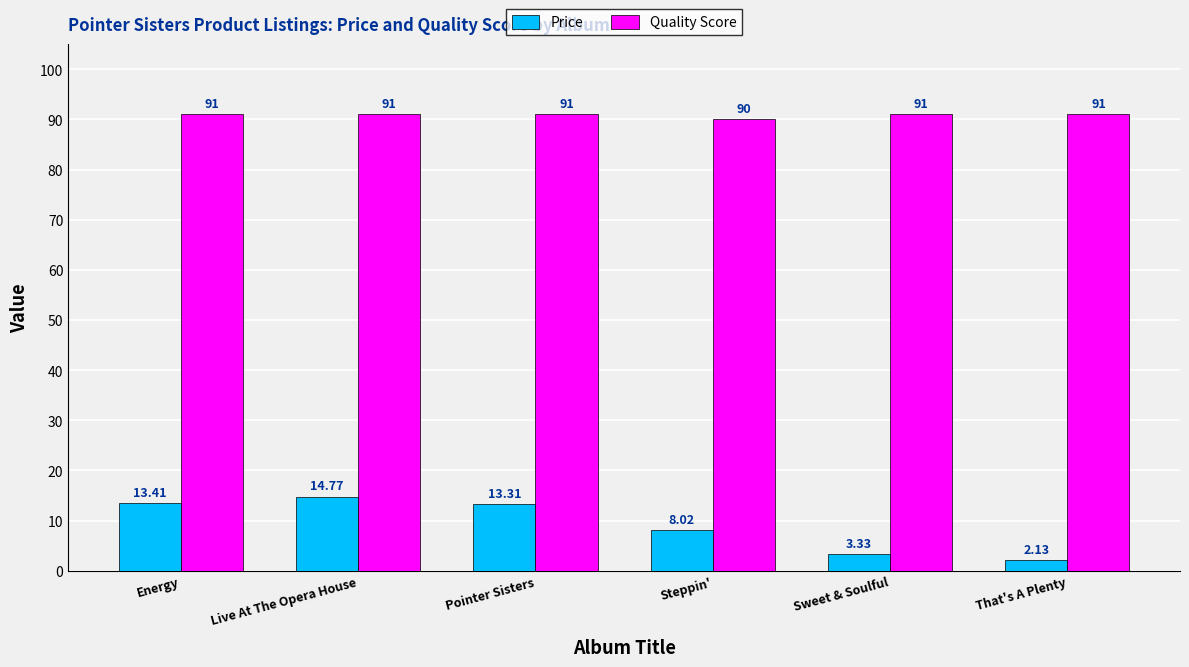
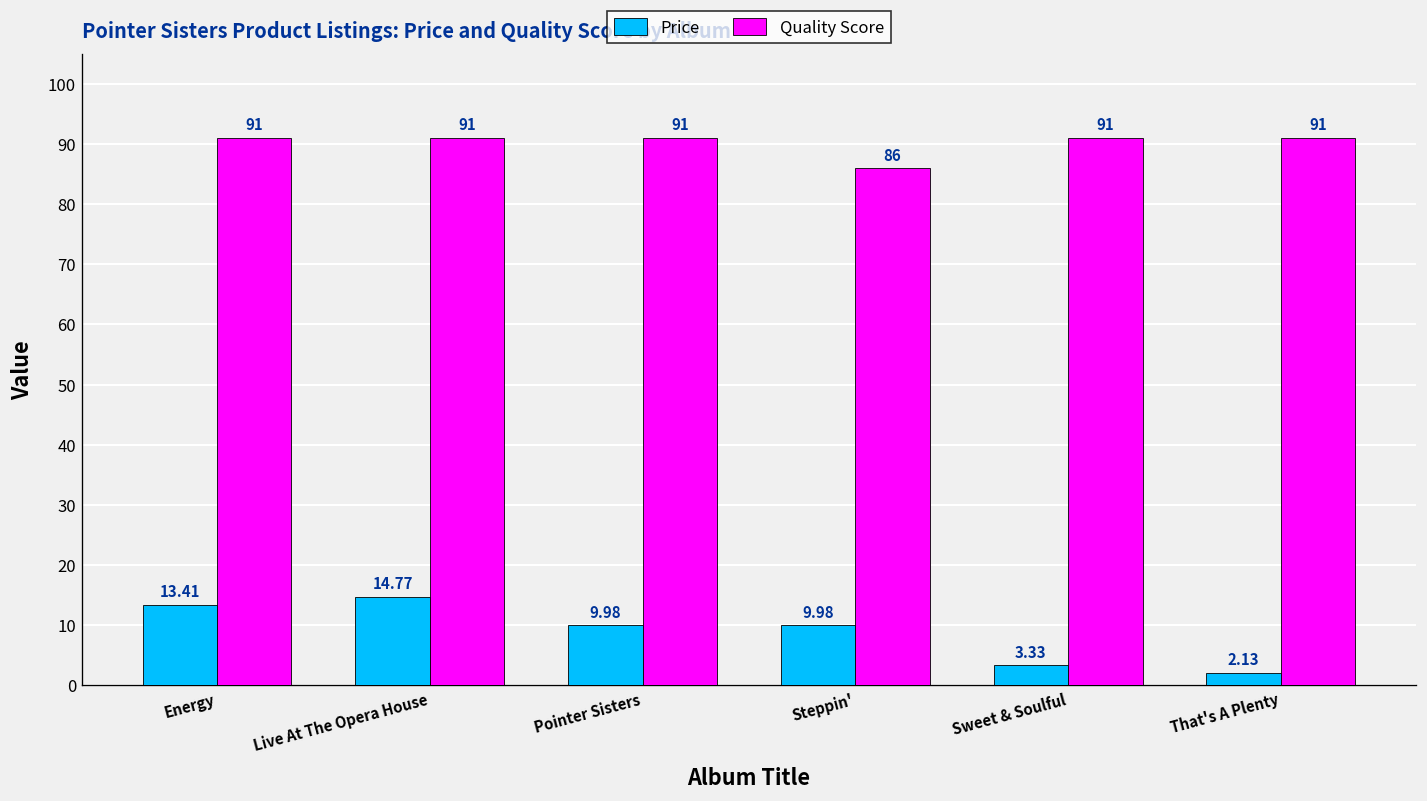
Price, Pointer Sisters: 13.31 -> 9.98
Price, Steppin': 8.02 -> 9.98
Quality Score, Steppin': 90 -> 86
